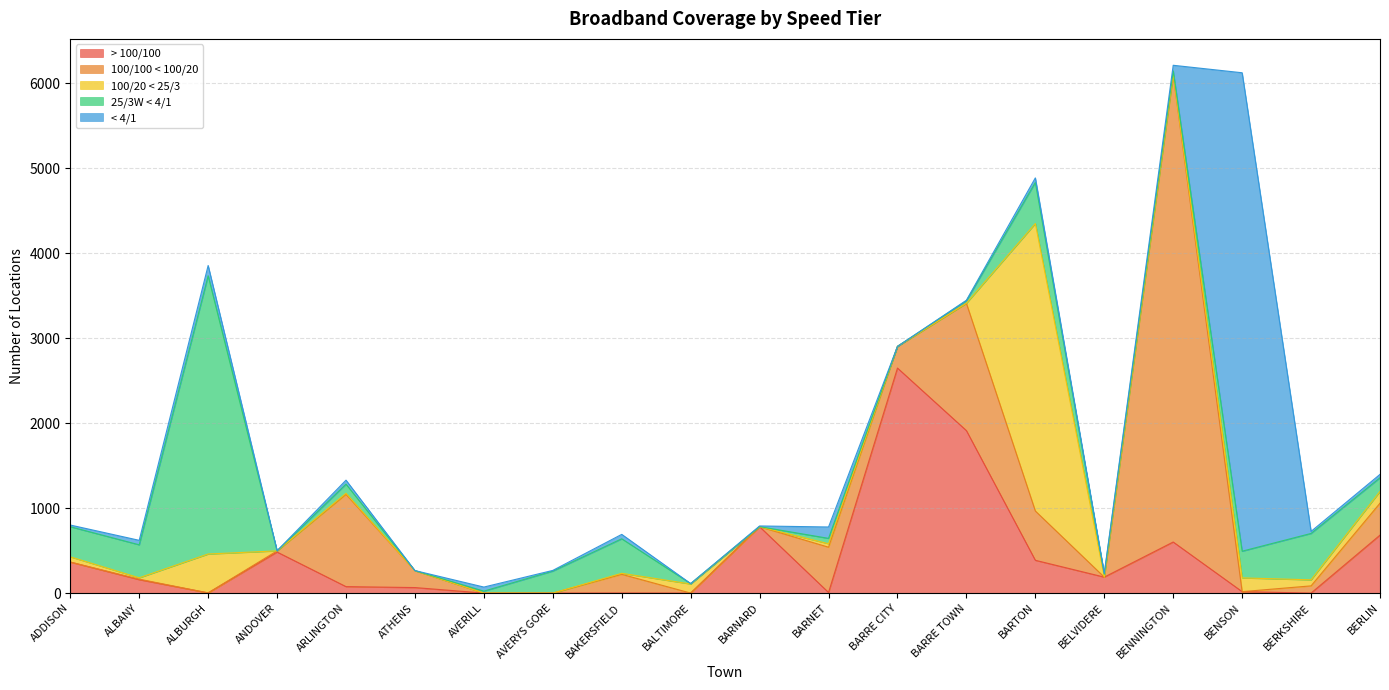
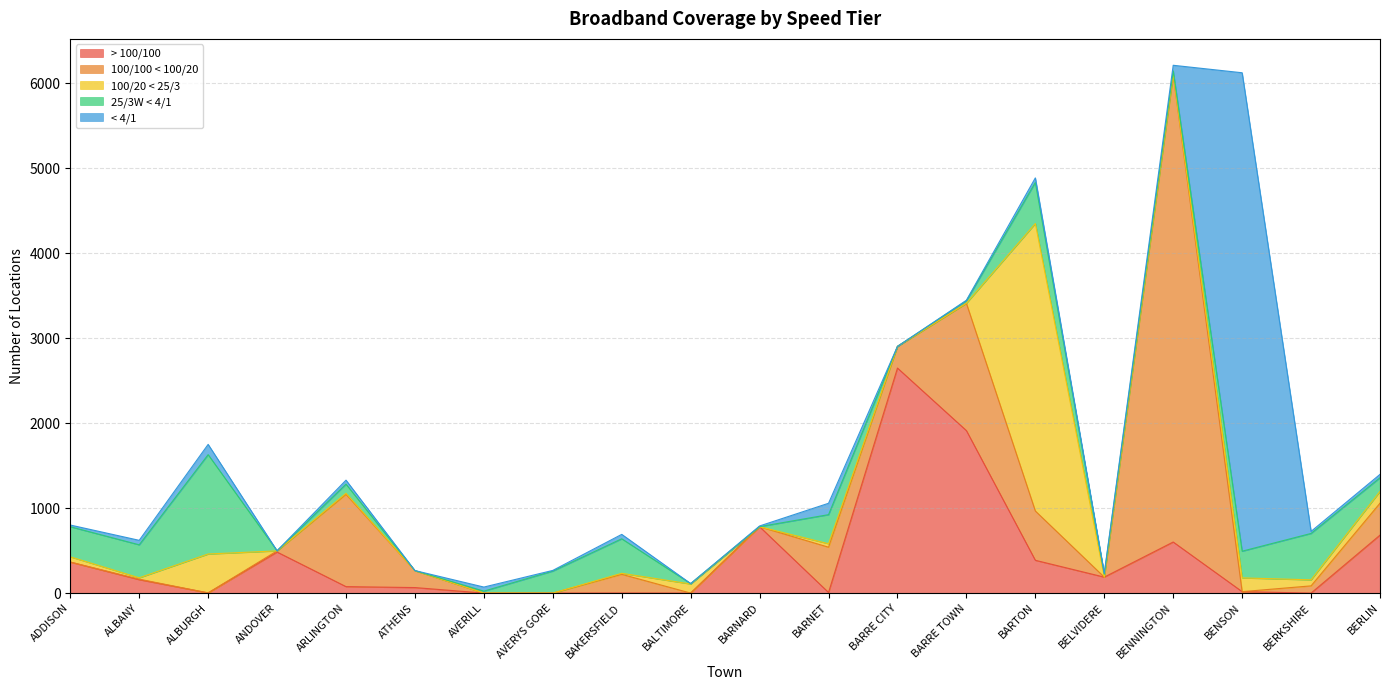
25/3W < 4/1, ALBURGH: 3300 -> 1200
25/3W < 4/1, BARNET: 100 -> 300
